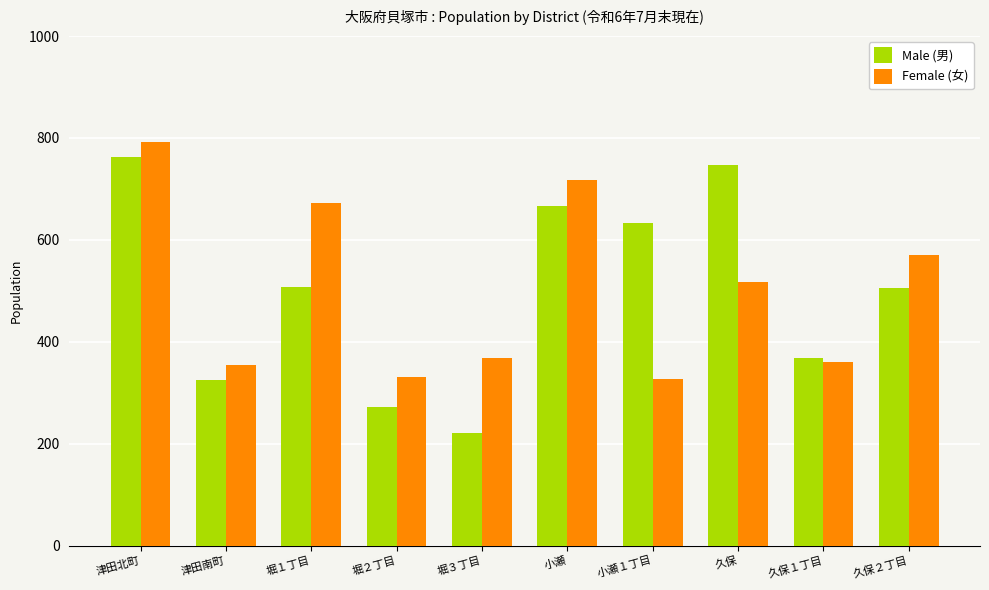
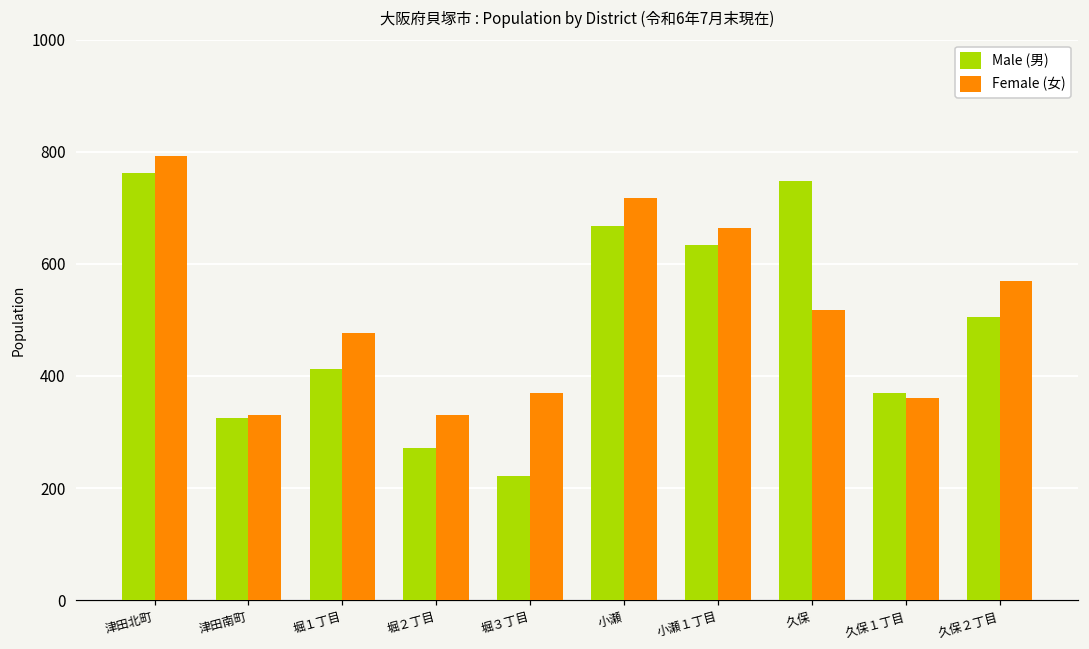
Female (女), 津田南町: 350 -> 330
Male (男), 堀１丁目: 510 -> 410
Female (女), 堀１丁目: 670 -> 480
Female (女), 小瀬１丁目: 330 -> 660
